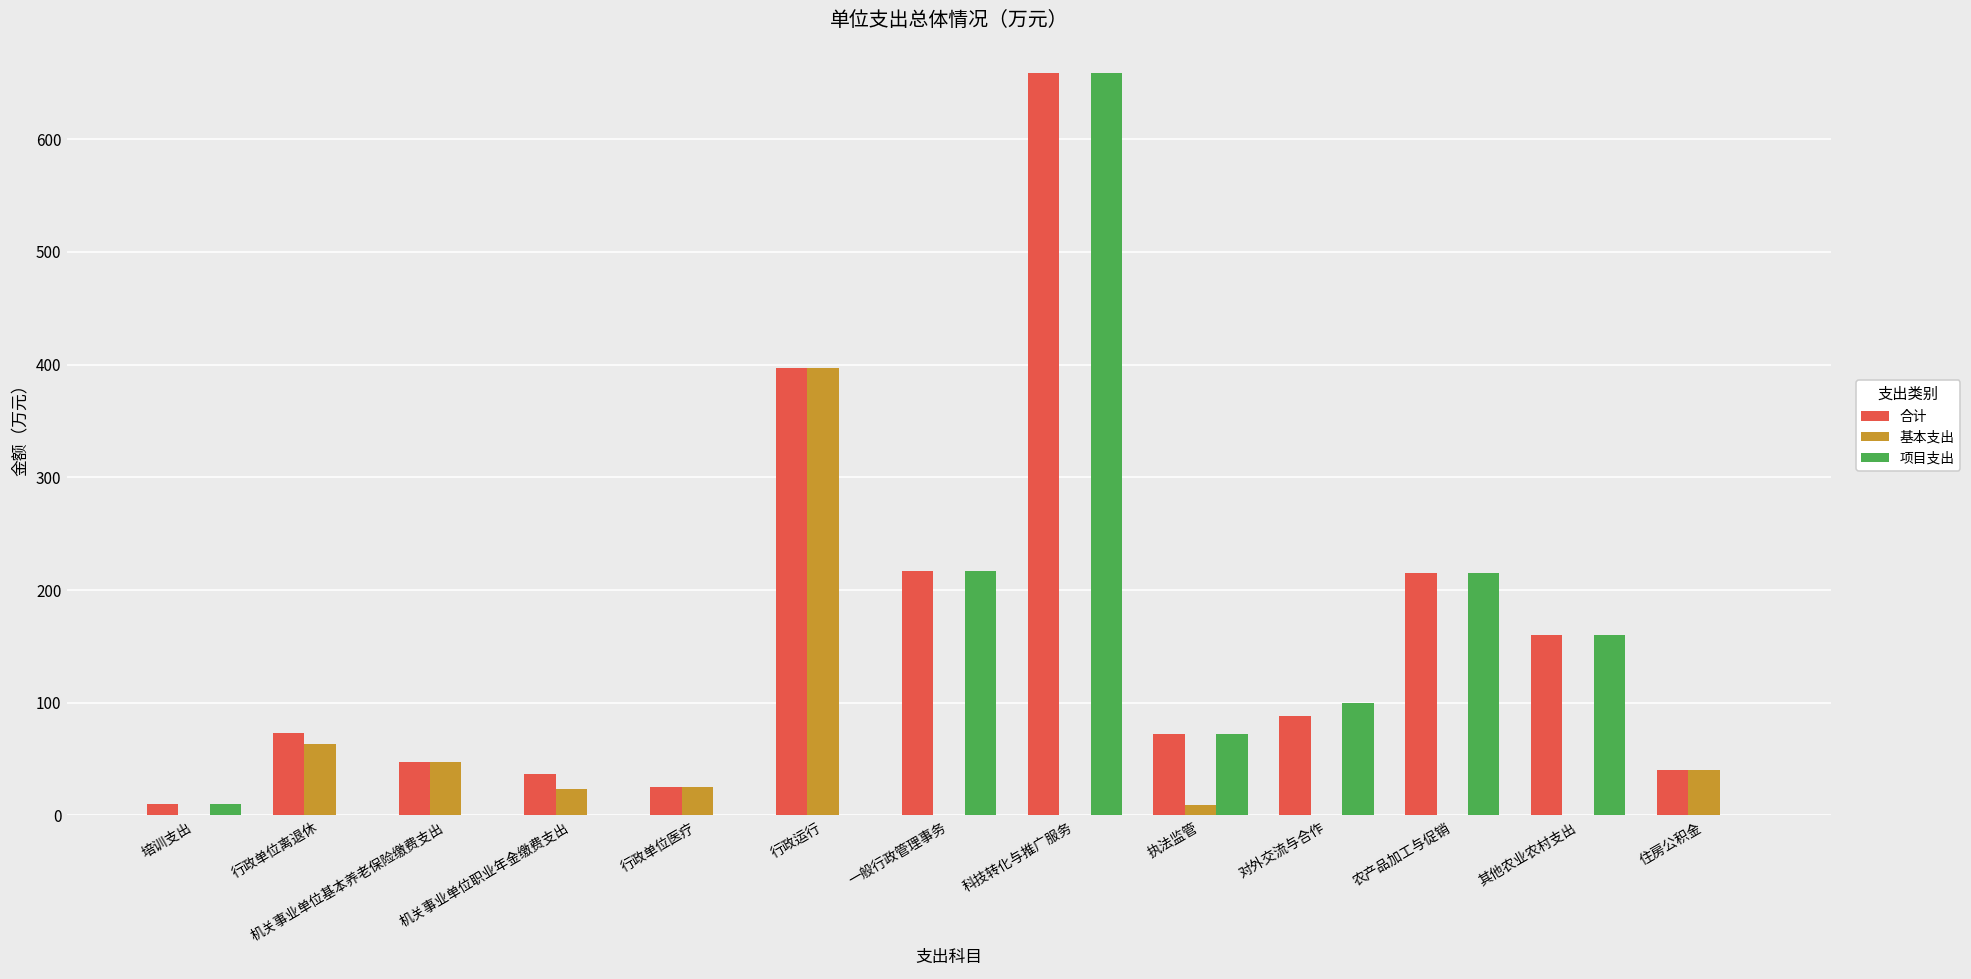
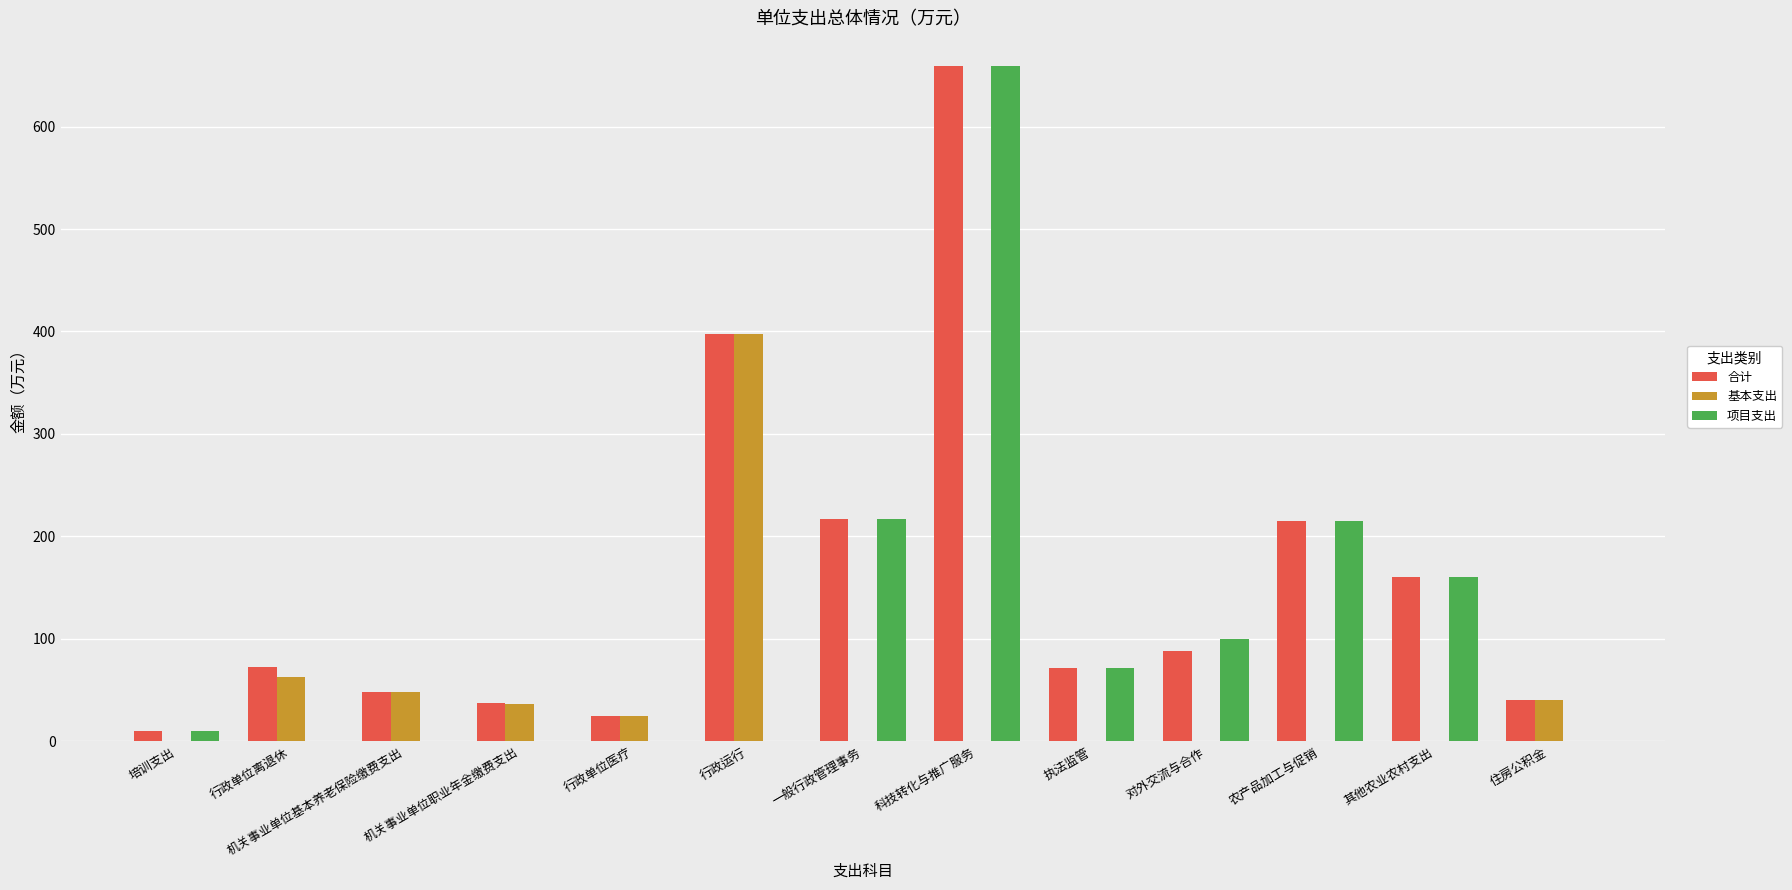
基本支出, 机关事业单位职业年金缴费支出: 24 -> 36
基本支出, 执法监管: 9 -> 0
